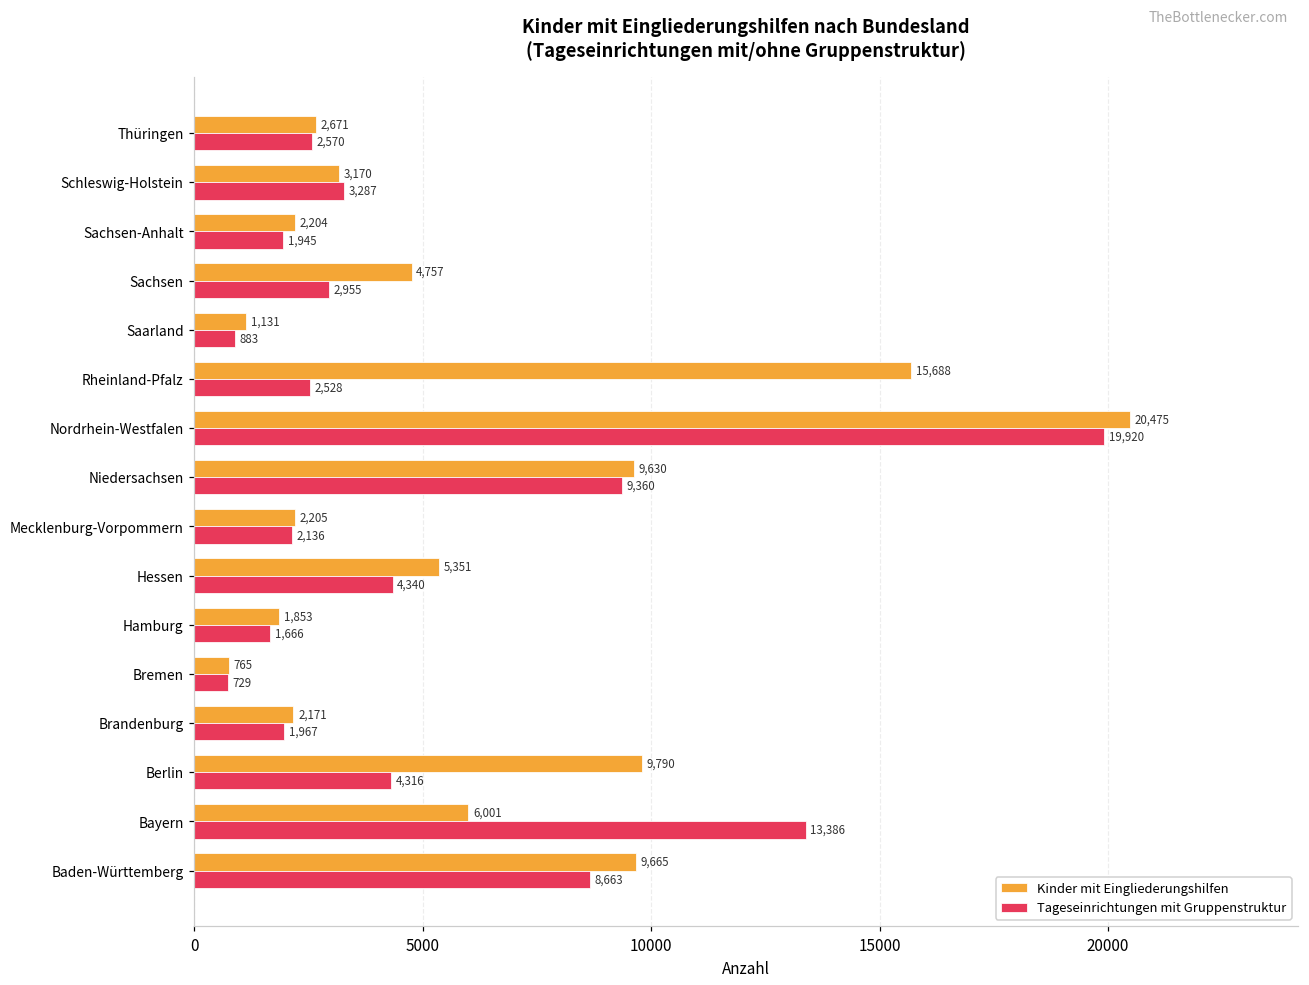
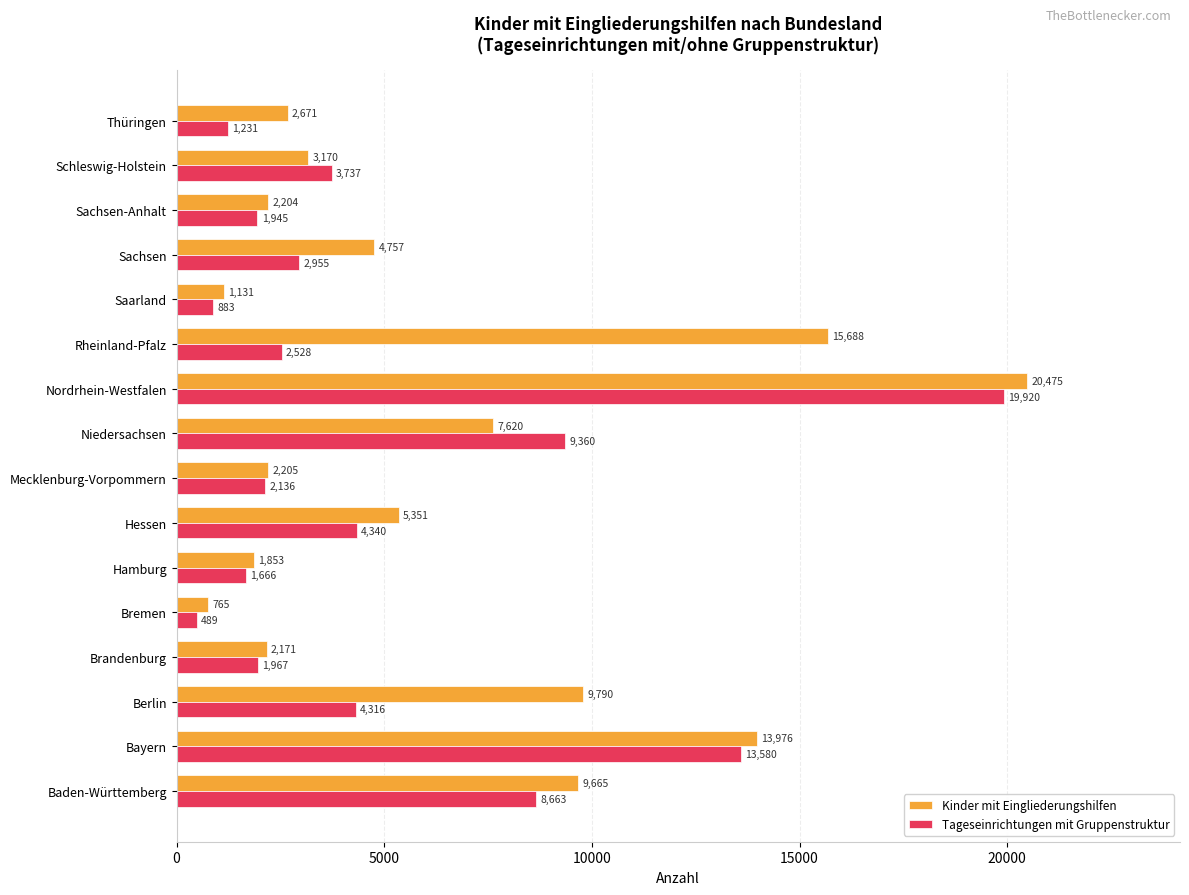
Tageseinrichtungen mit Gruppenstruktur, Thüringen: 2,570 -> 1,231
Tageseinrichtungen mit Gruppenstruktur, Schleswig-Holstein: 3,287 -> 3,737
Kinder mit Eingliederungshilfen, Niedersachsen: 9,630 -> 7,620
Tageseinrichtungen mit Gruppenstruktur, Bremen: 729 -> 489
Kinder mit Eingliederungshilfen, Bayern: 6,001 -> 13,976
Tageseinrichtungen mit Gruppenstruktur, Bayern: 13,386 -> 13,580
